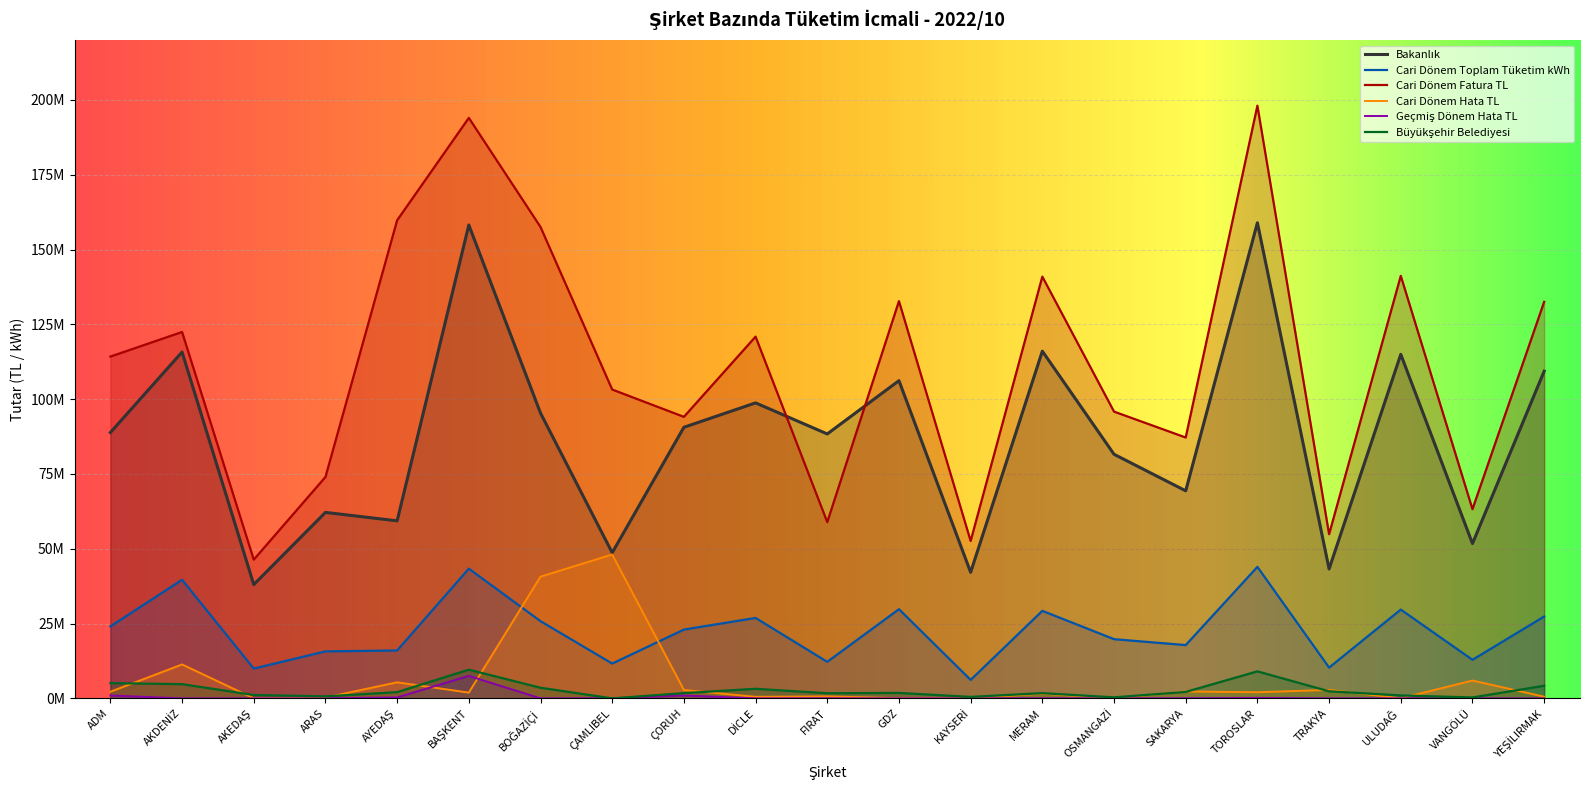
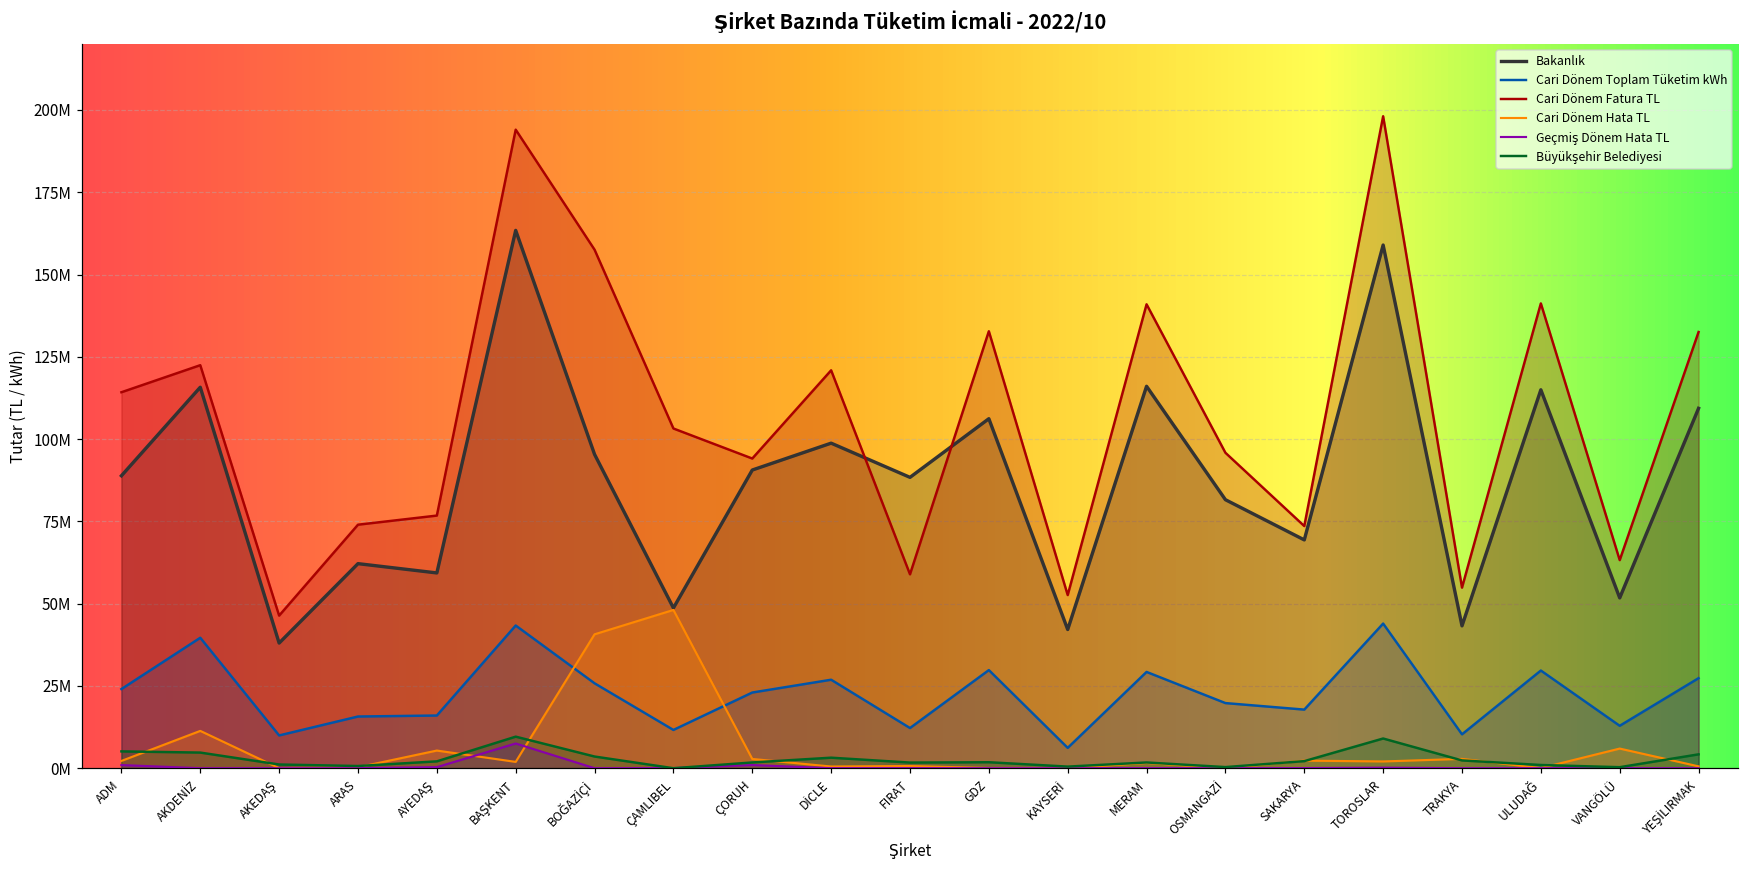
Cari Dönem Fatura TL, AYEDAŞ: 160000000 -> 77000000
Bakanlık, BAŞKENT: 158000000 -> 163000000
Cari Dönem Fatura TL, SAKARYA: 87000000 -> 74000000
